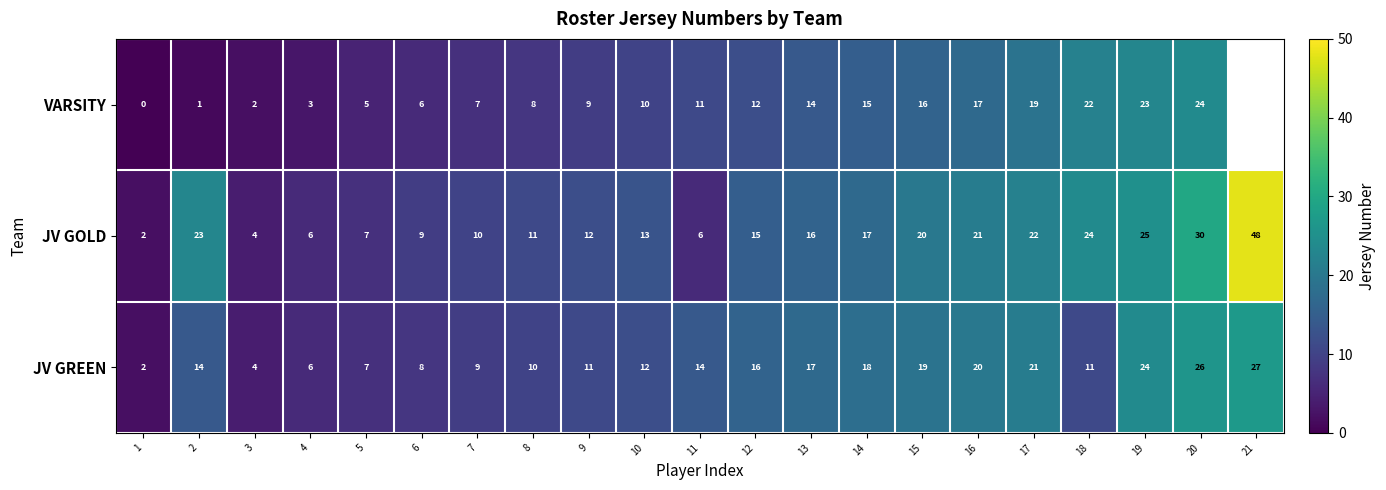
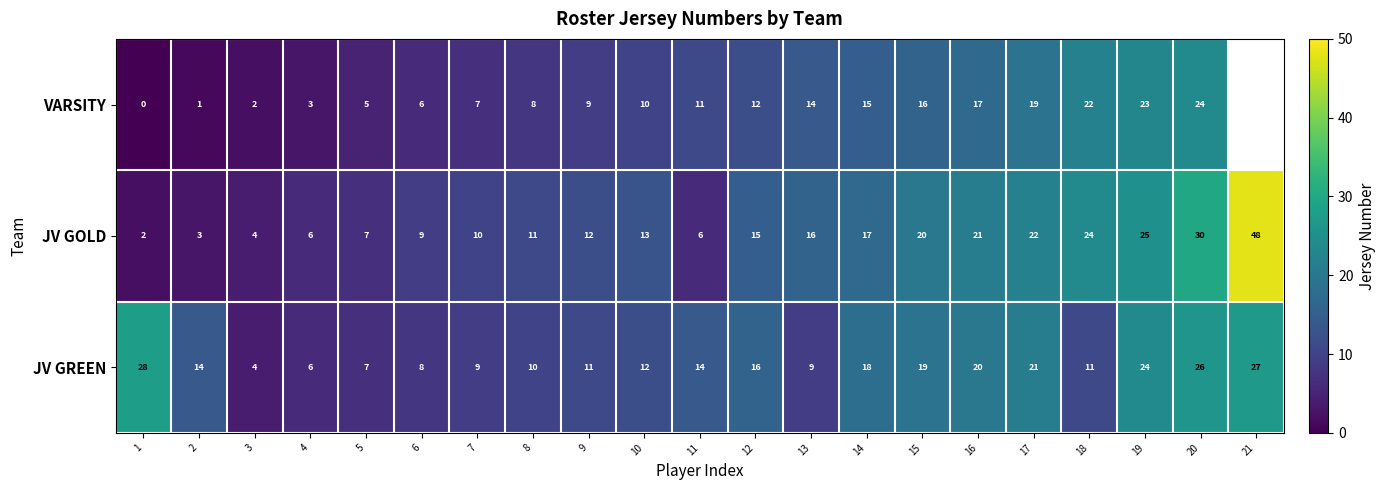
JV GOLD, 2: 23 -> 3
JV GREEN, 1: 2 -> 28
JV GREEN, 13: 17 -> 9
